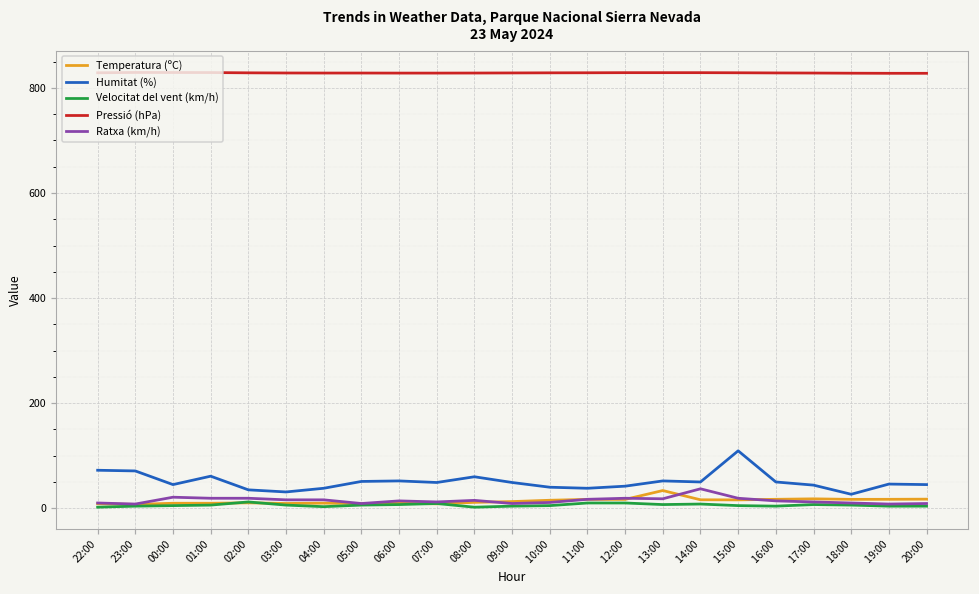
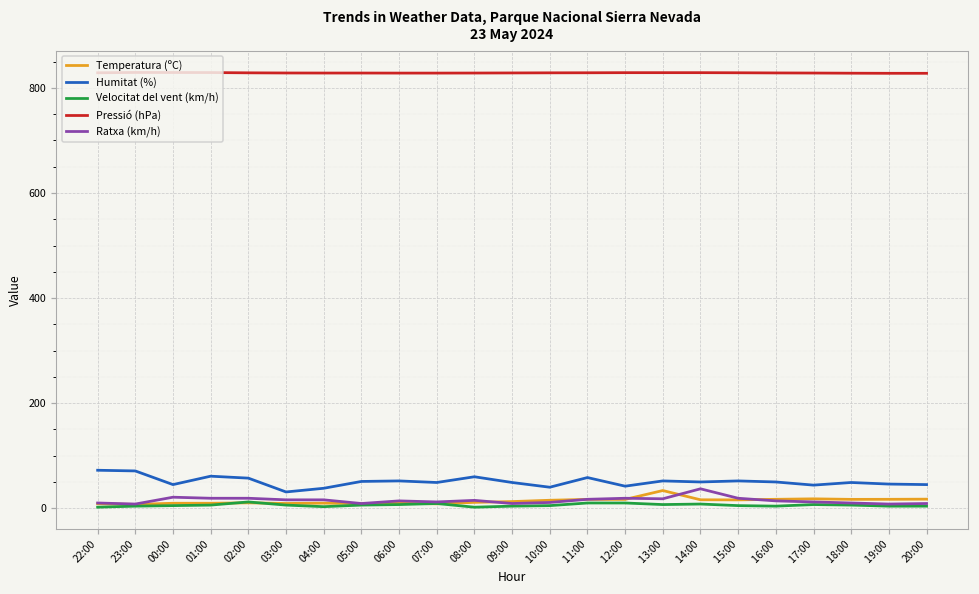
Humitat (%), 02:00: 40 -> 60
Humitat (%), 11:00: 40 -> 60
Humitat (%), 15:00: 110 -> 50
Humitat (%), 18:00: 30 -> 50
